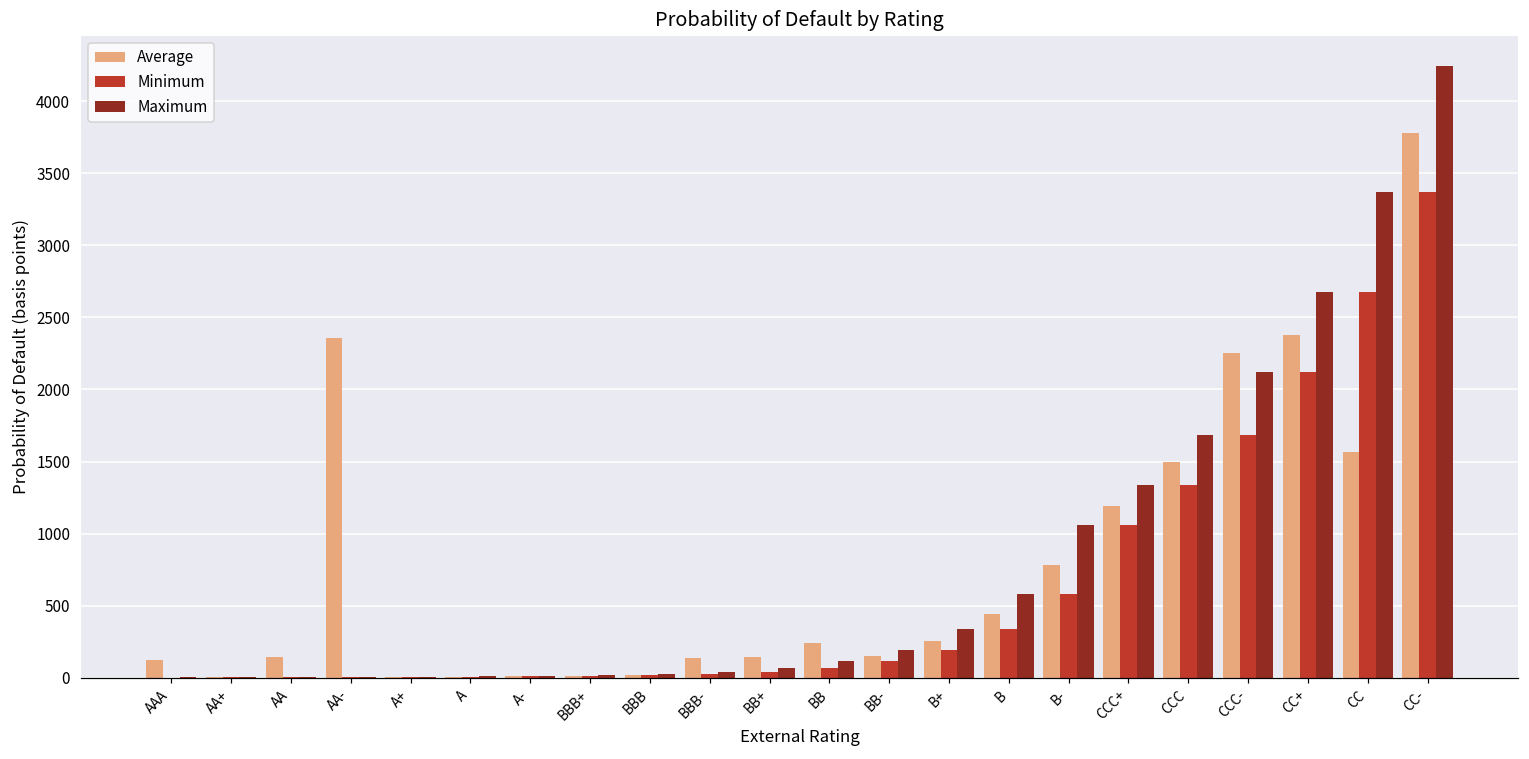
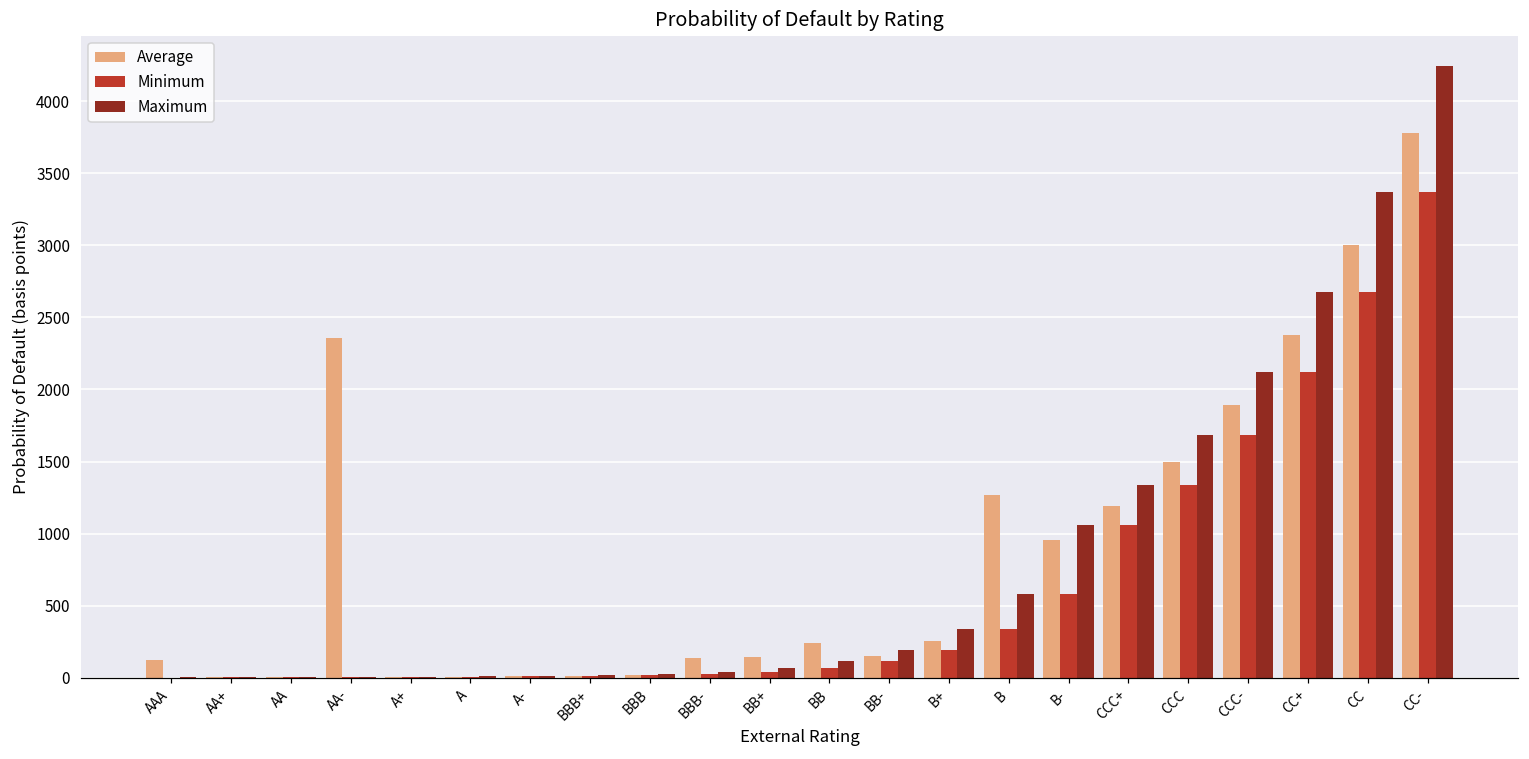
Average, AA: 150 -> 0
Average, B: 440 -> 1270
Average, B-: 790 -> 950
Average, CCC-: 2260 -> 1890
Average, CC: 1570 -> 3000
